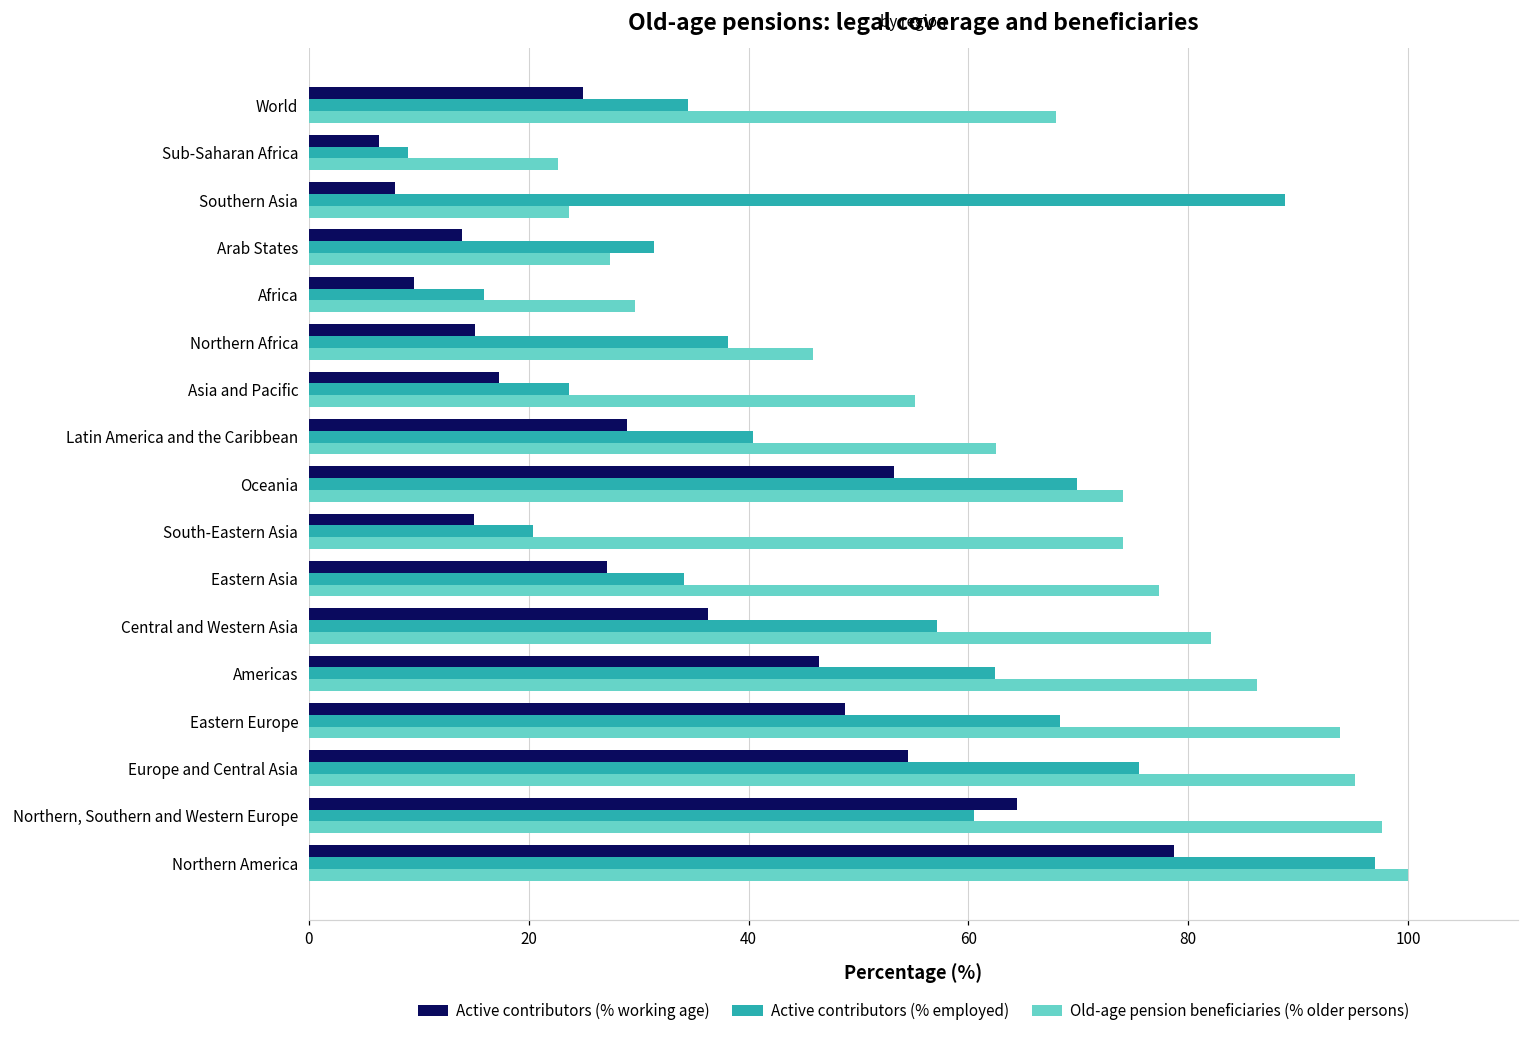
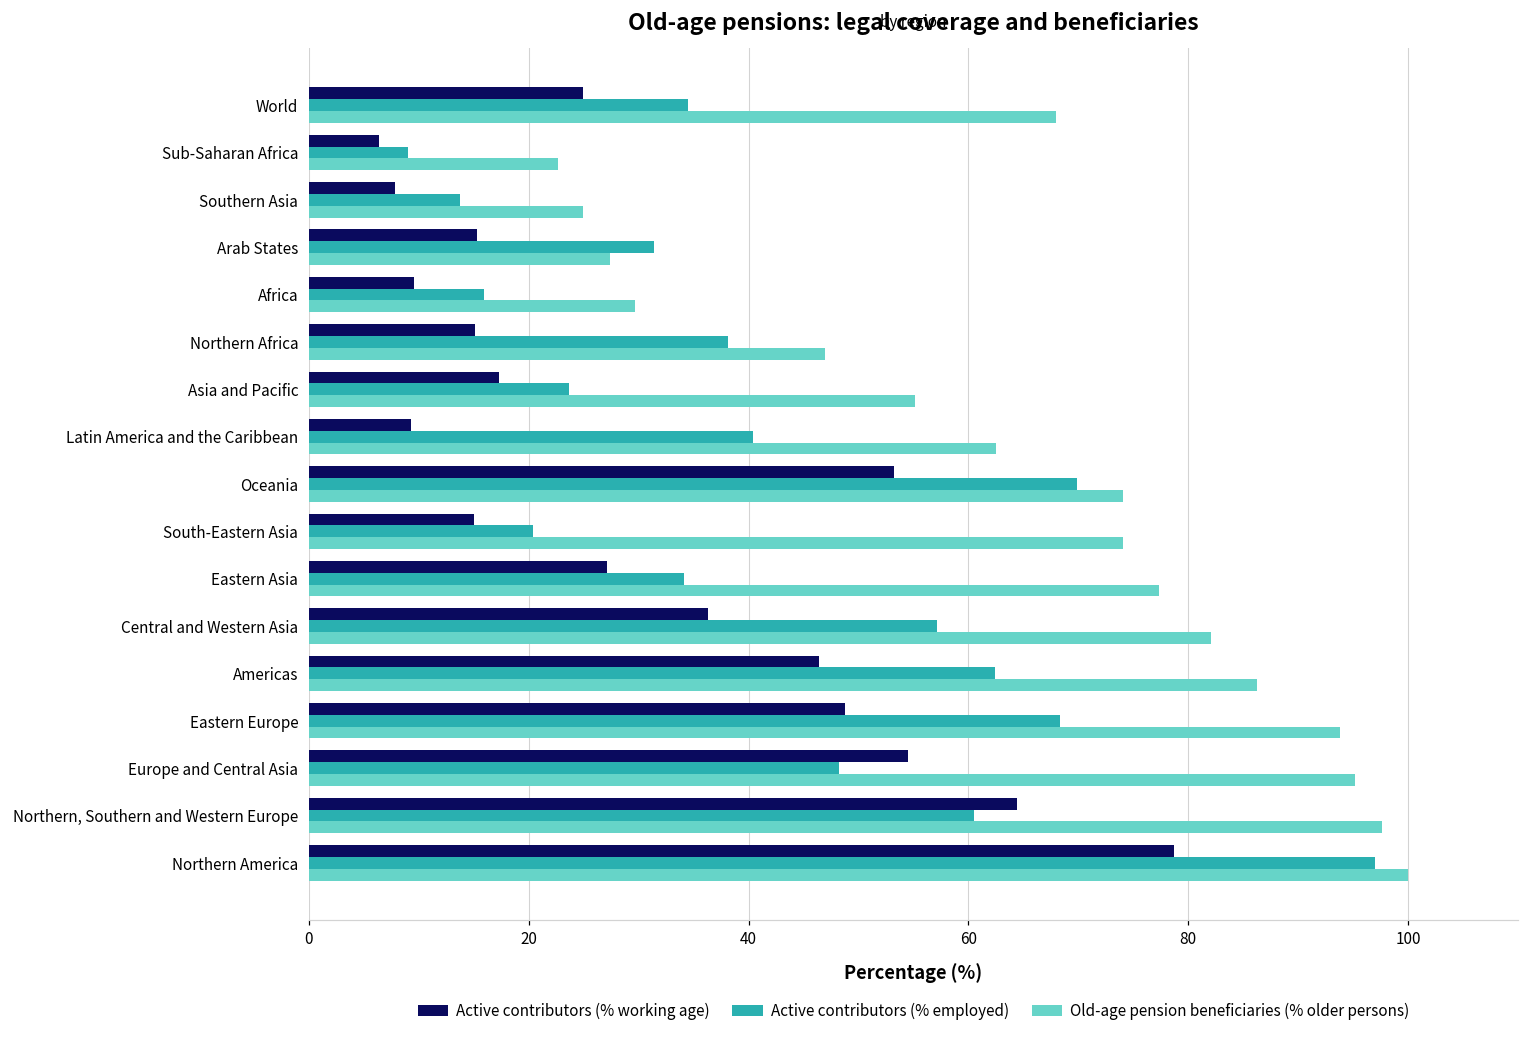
Active contributors (% employed), Southern Asia: 89 -> 14
Old-age pension beneficiaries (% older persons), Southern Asia: 24 -> 25
Active contributors (% working age), Arab States: 14 -> 15
Old-age pension beneficiaries (% older persons), Northern Africa: 46 -> 47
Active contributors (% working age), Latin America and the Caribbean: 29 -> 9
Active contributors (% employed), Europe and Central Asia: 76 -> 48
